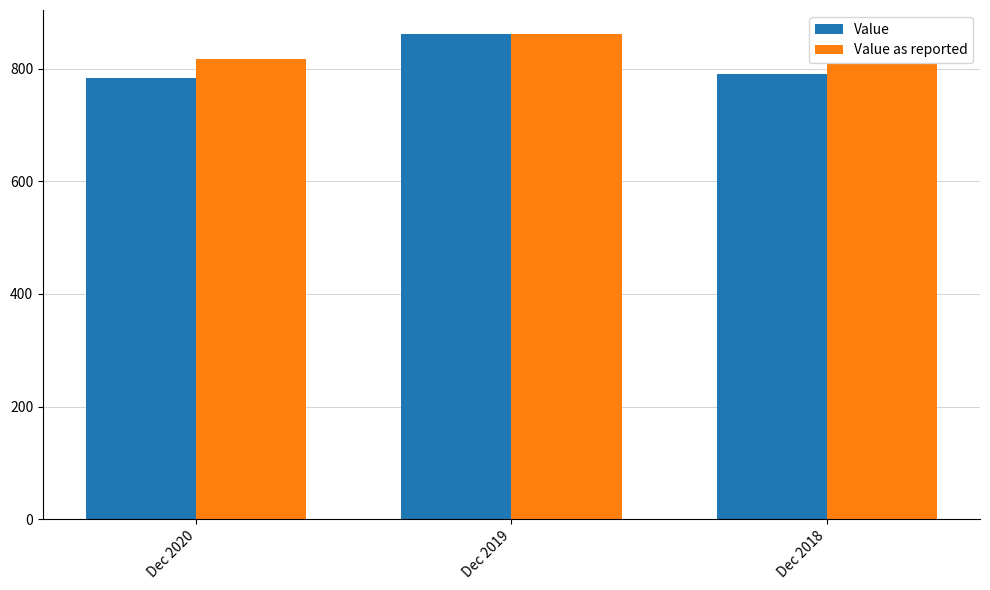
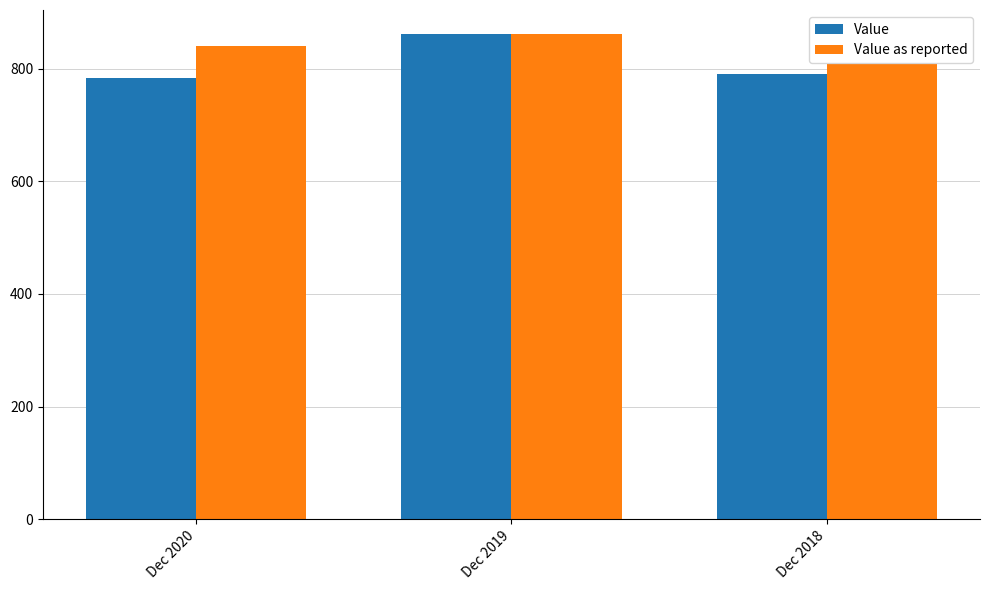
Value as reported, Dec 2020: 820 -> 840
